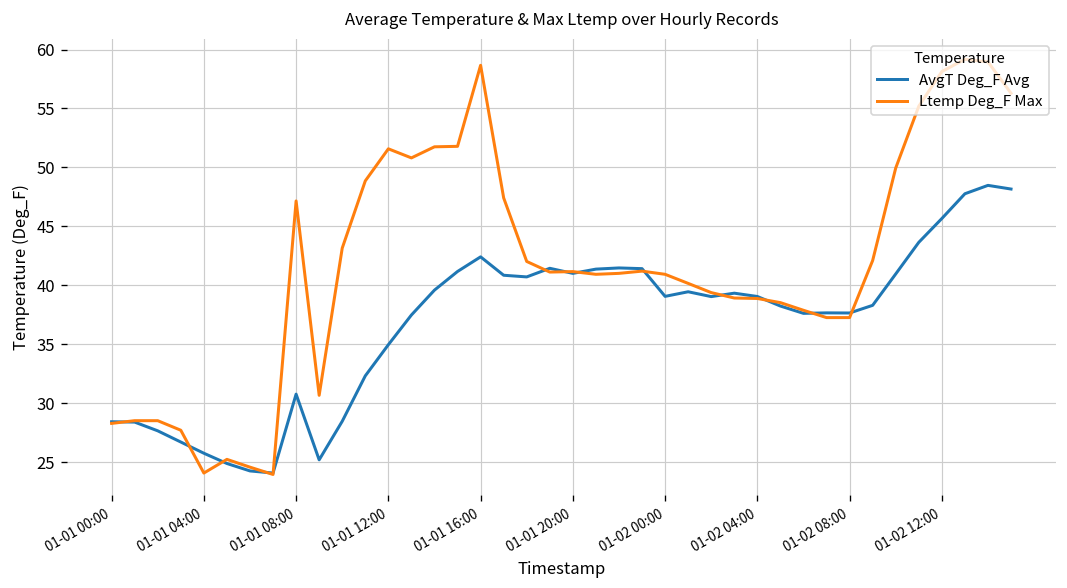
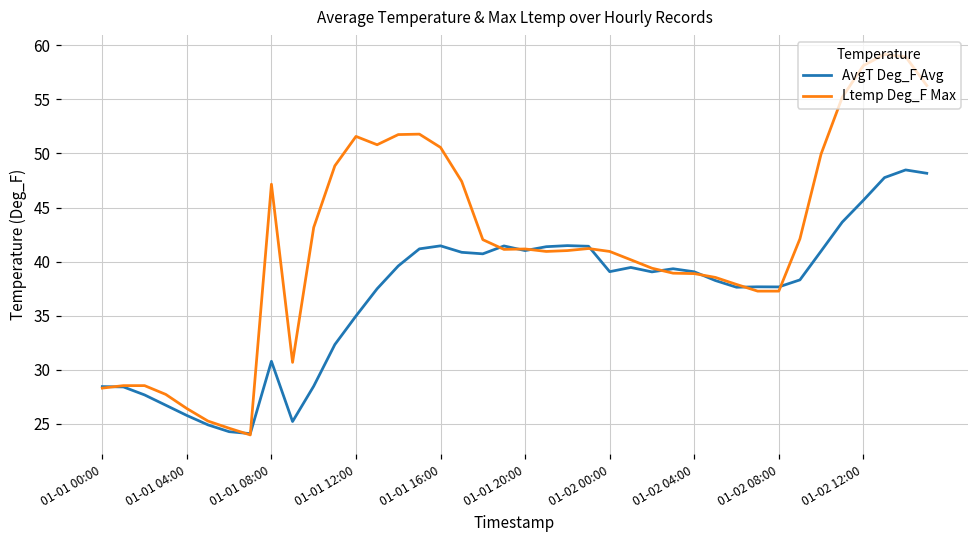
Ltemp Deg_F Max, 01-01 04:00: 24 -> 26
AvgT Deg_F Avg, 01-01 16:00: 42 -> 41
Ltemp Deg_F Max, 01-01 16:00: 59 -> 51
